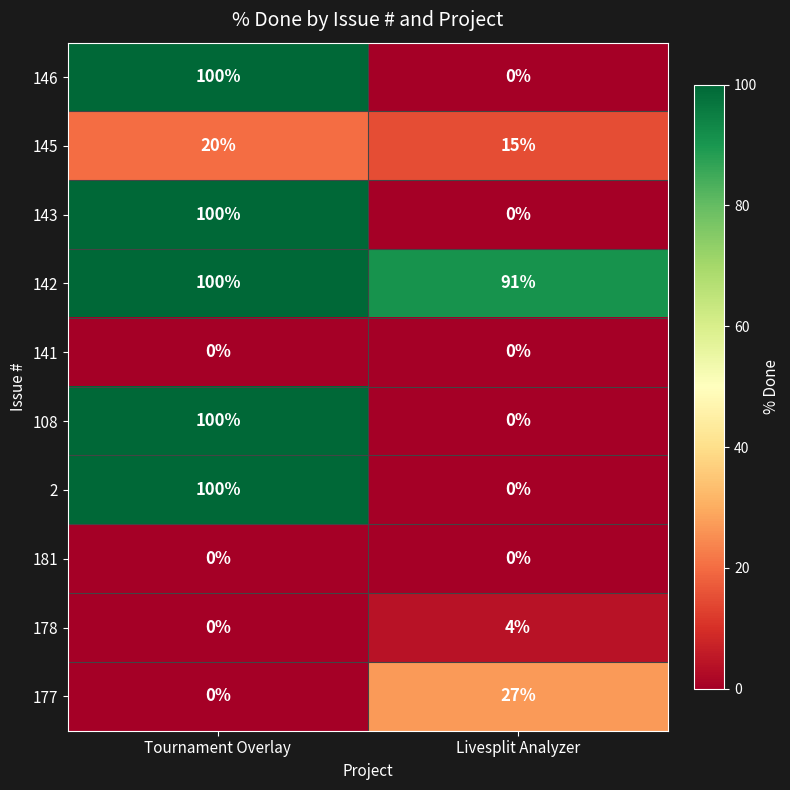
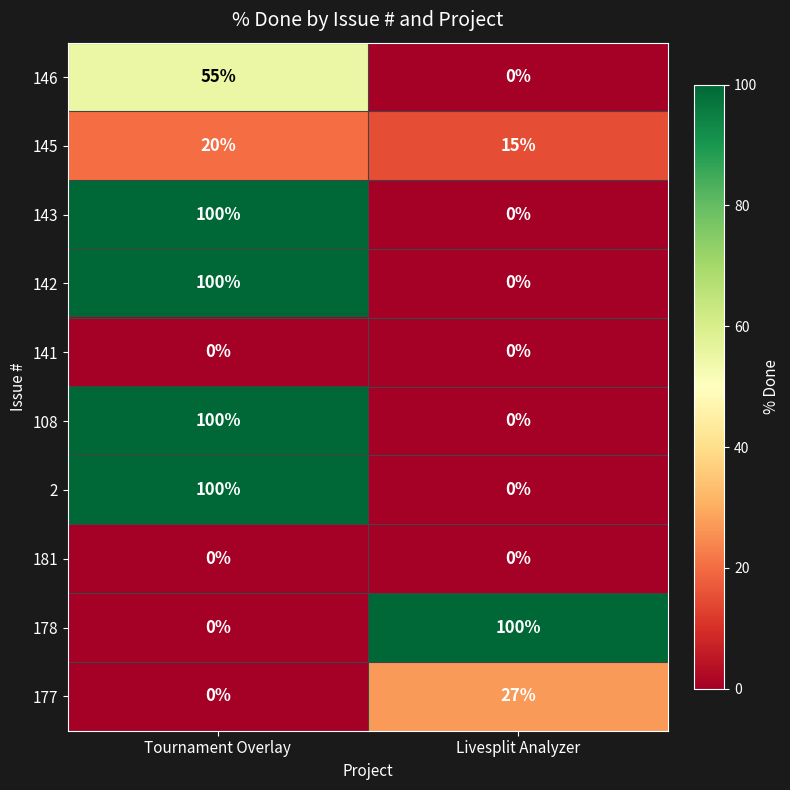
146, Tournament Overlay: 100% -> 55%
142, Livesplit Analyzer: 91% -> 0%
178, Livesplit Analyzer: 4% -> 100%
